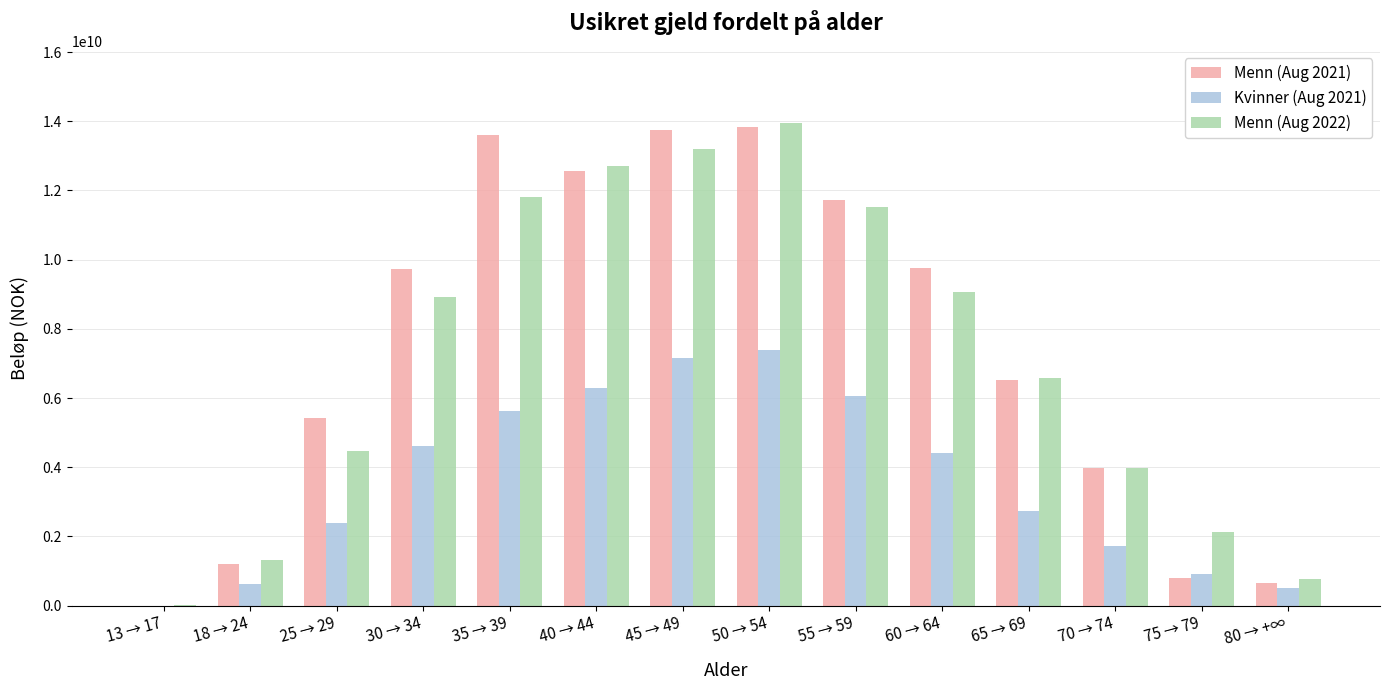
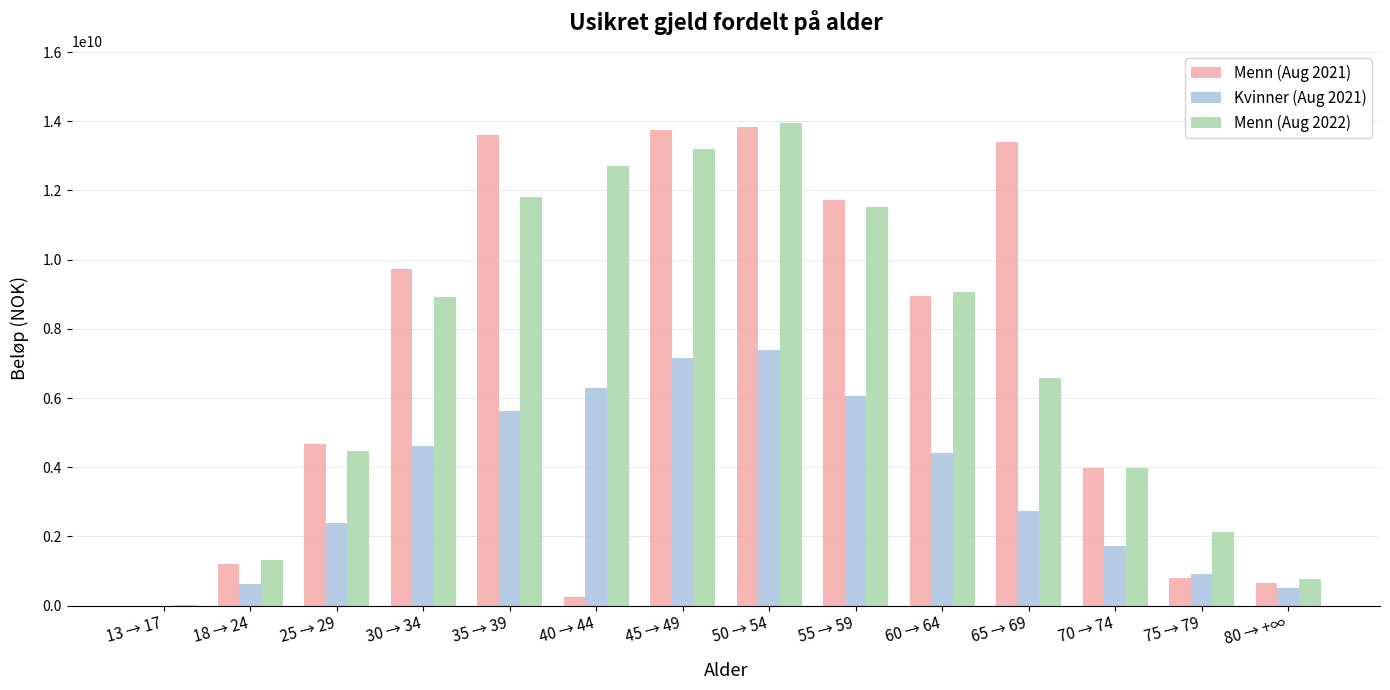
Menn (Aug 2021), 25 → 29: 5400000000 -> 4700000000
Menn (Aug 2021), 40 → 44: 12600000000 -> 200000000
Menn (Aug 2021), 60 → 64: 9800000000 -> 9000000000
Menn (Aug 2021), 65 → 69: 6500000000 -> 13400000000
